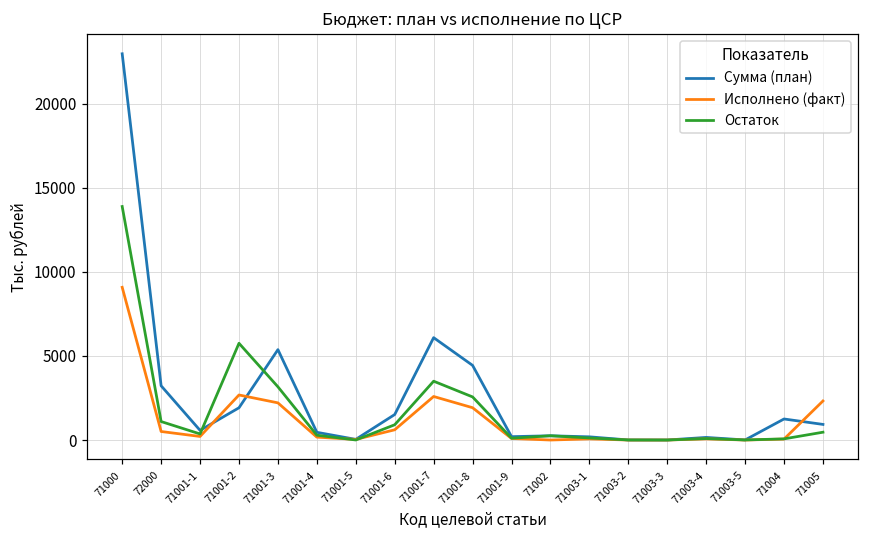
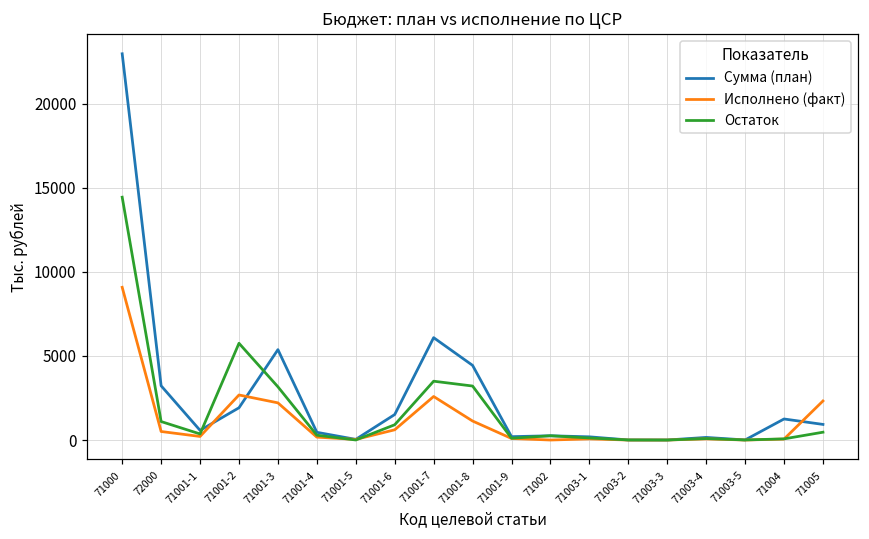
Остаток, 71000: 13900 -> 14400
Исполнено (факт), 71001-8: 1900 -> 1100
Остаток, 71001-8: 2600 -> 3200
